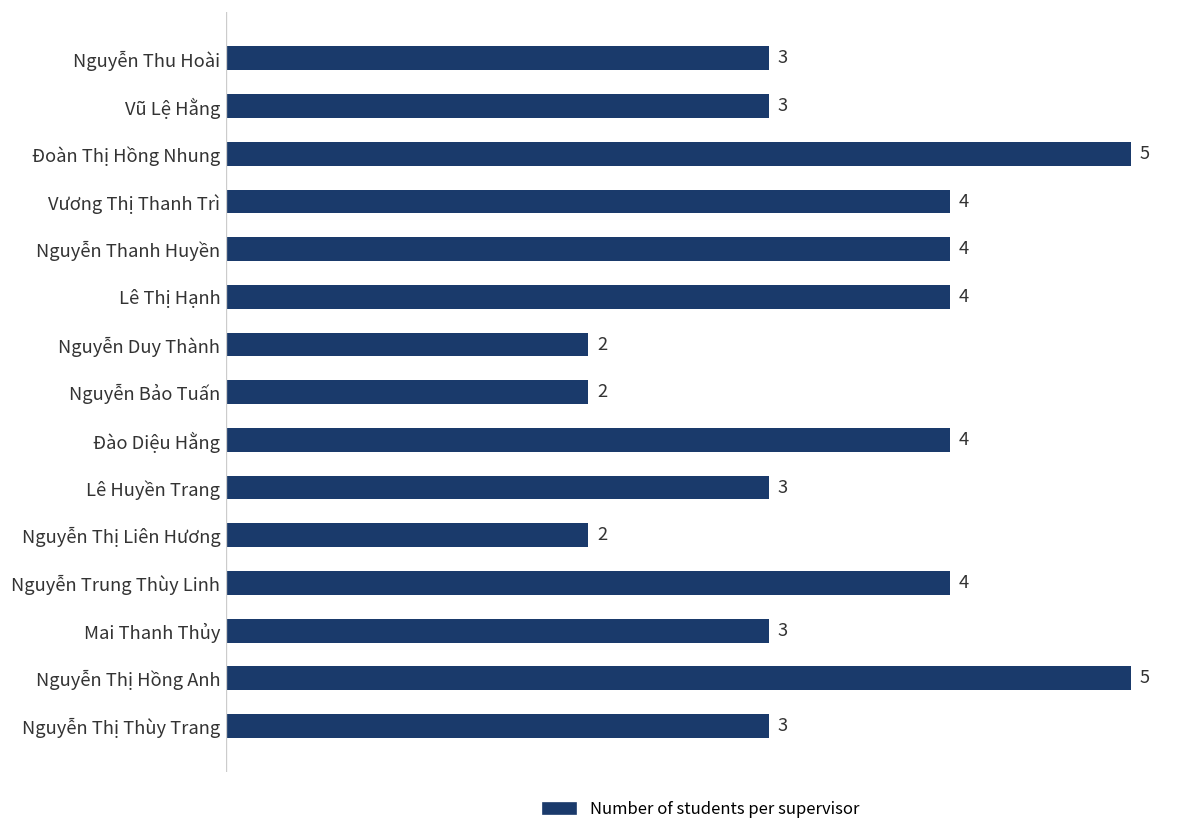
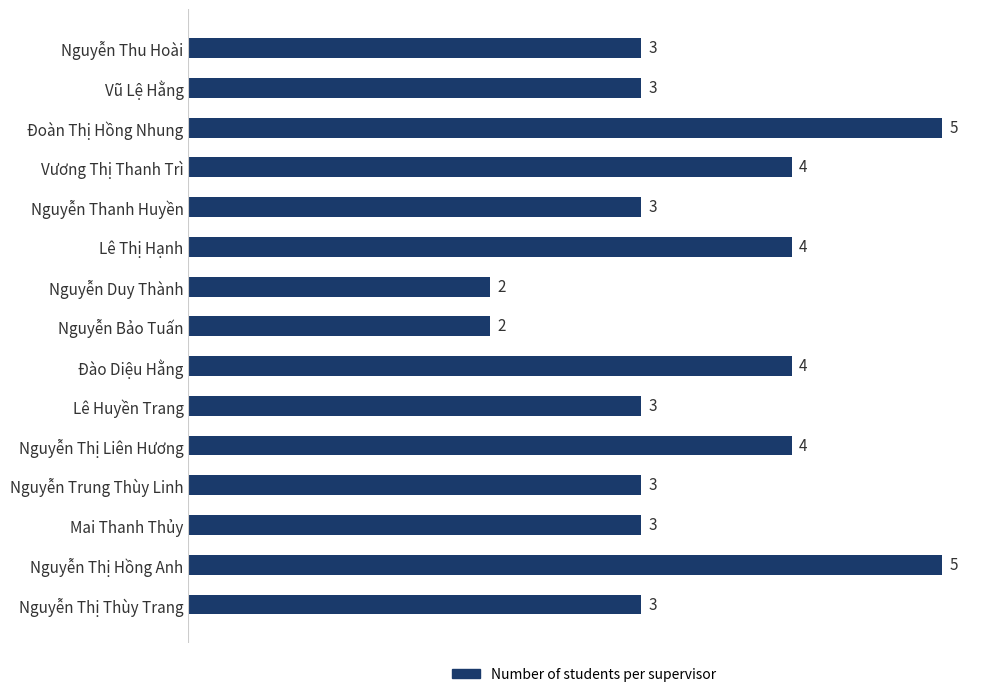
Nguyễn Thanh Huyền: 4 -> 3
Nguyễn Thị Liên Hương: 2 -> 4
Nguyễn Trung Thùy Linh: 4 -> 3
